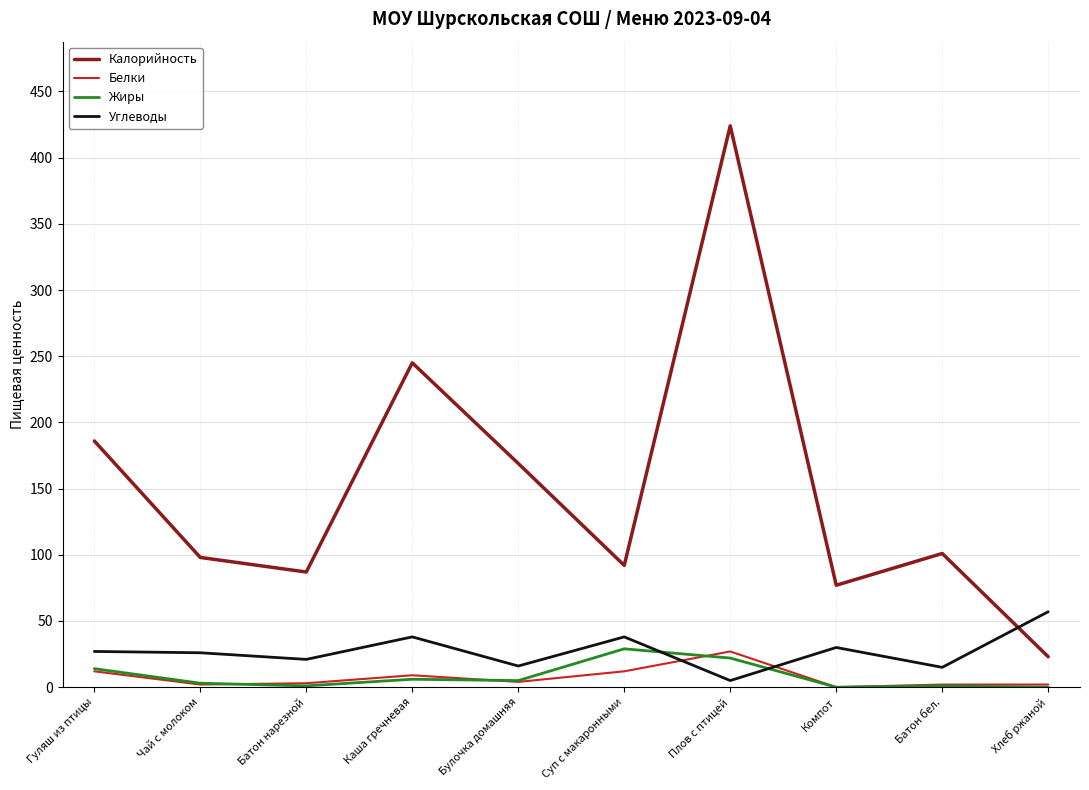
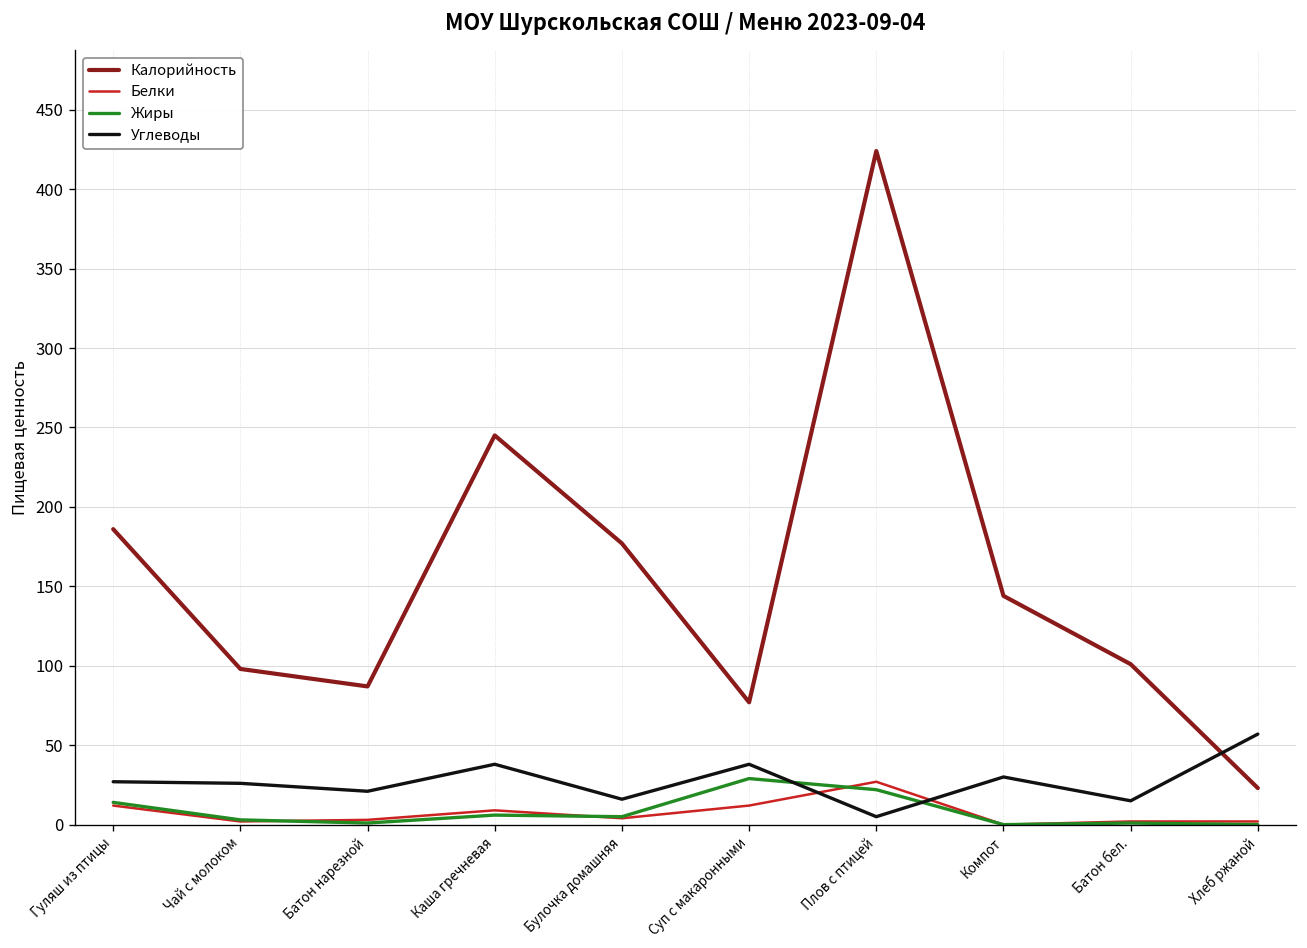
Калорийность, Булочка домашняя: 169 -> 177
Калорийность, Суп с макаронными: 92 -> 77
Калорийность, Компот: 77 -> 144
